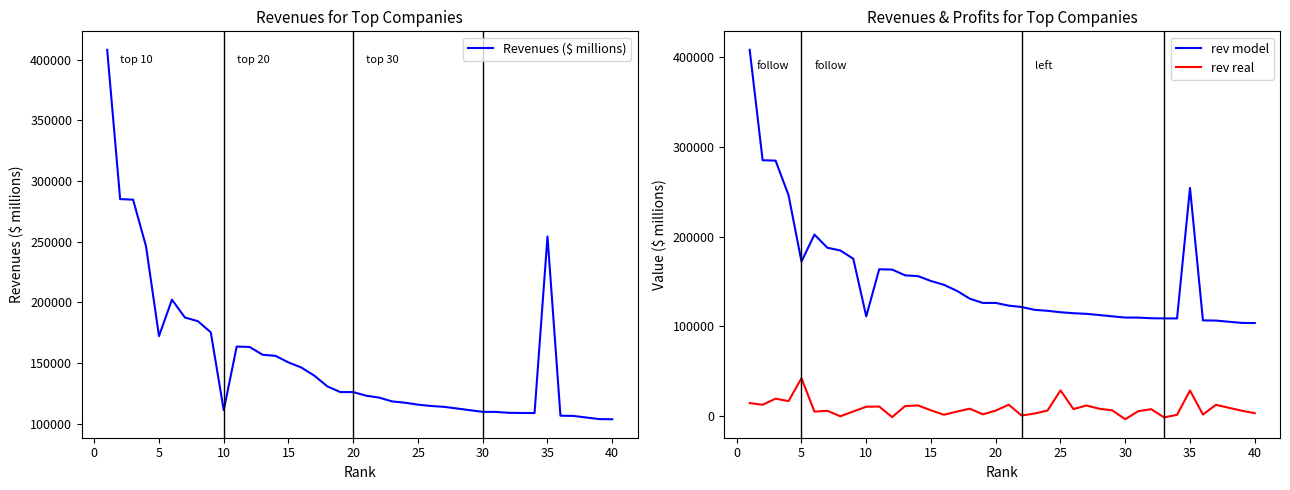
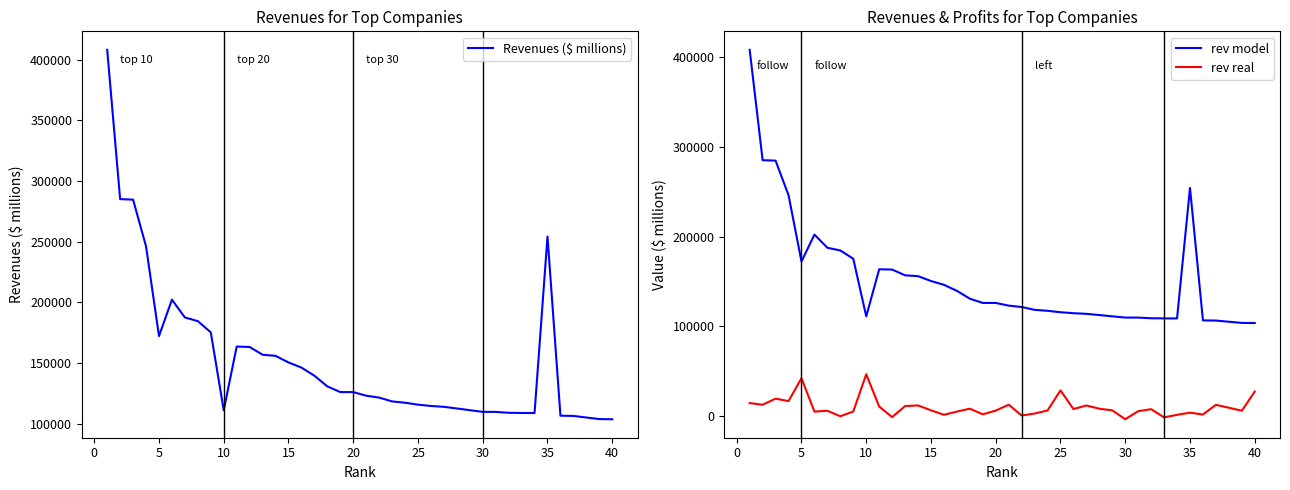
Revenues & Profits for Top Companies, rev real, 10: 10000 -> 50000
Revenues & Profits for Top Companies, rev real, 35: 30000 -> 0
Revenues & Profits for Top Companies, rev real, 40: 0 -> 30000
